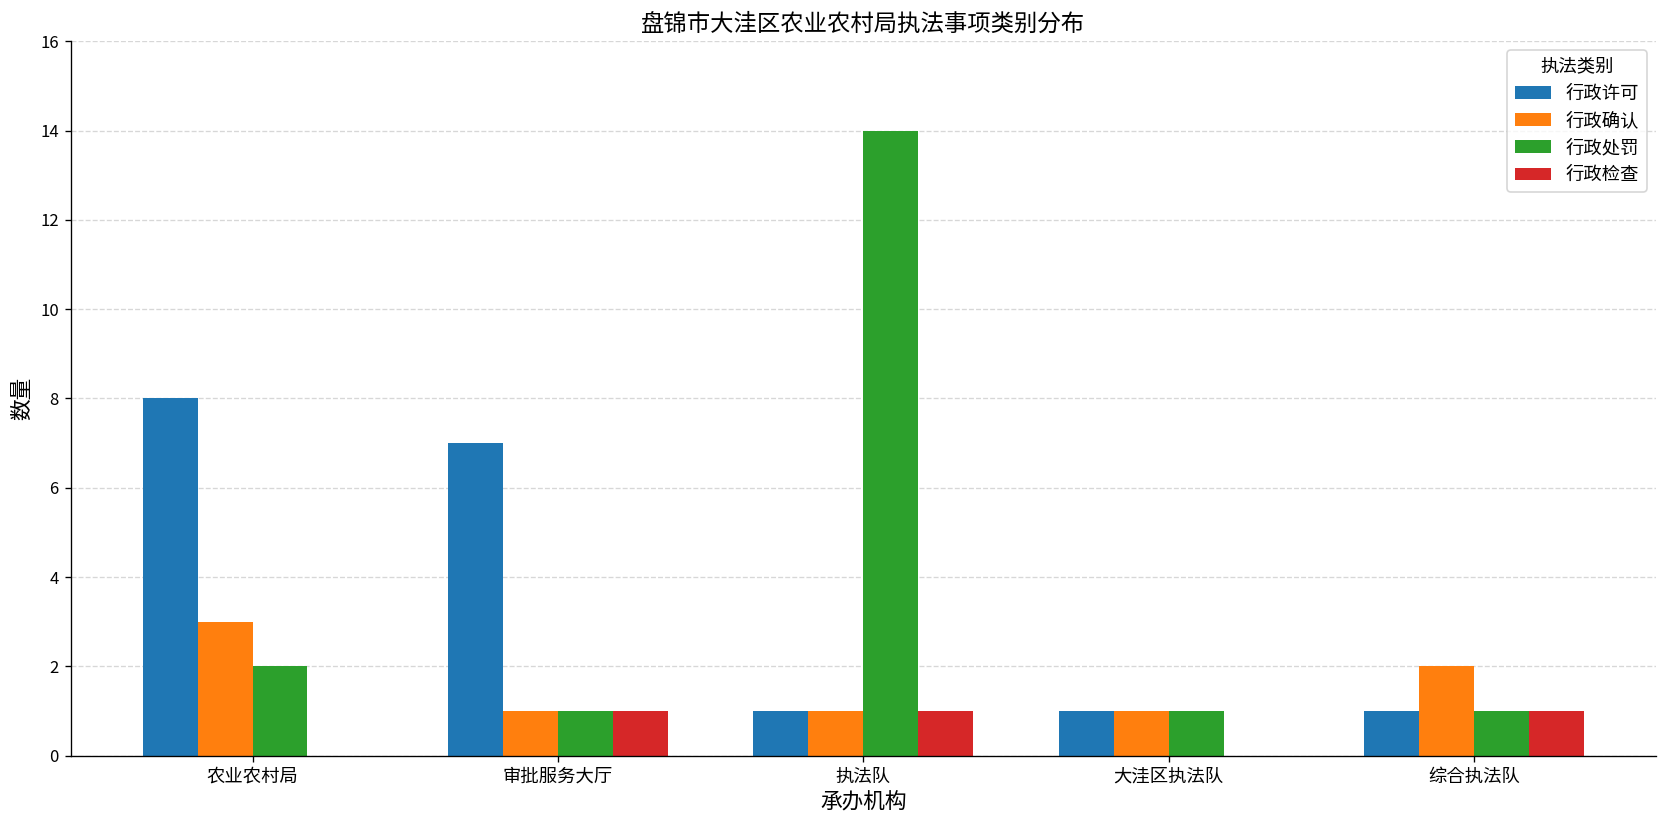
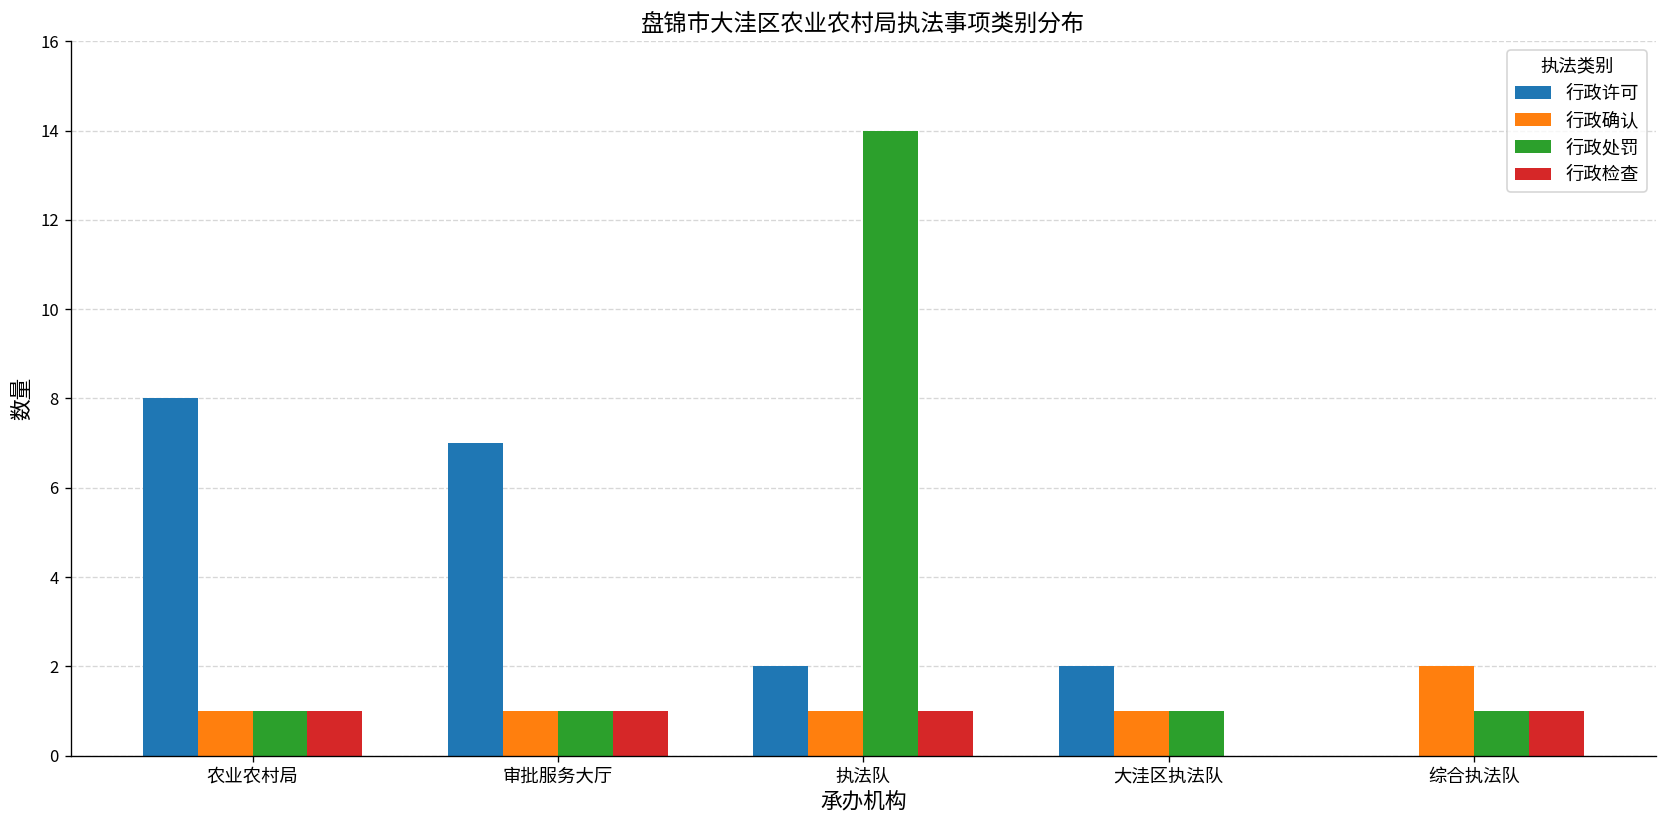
行政确认, 农业农村局: 3 -> 1
行政处罚, 农业农村局: 2 -> 1
行政检查, 农业农村局: 0 -> 1
行政许可, 执法队: 1 -> 2
行政许可, 大洼区执法队: 1 -> 2
行政许可, 综合执法队: 1 -> 0
